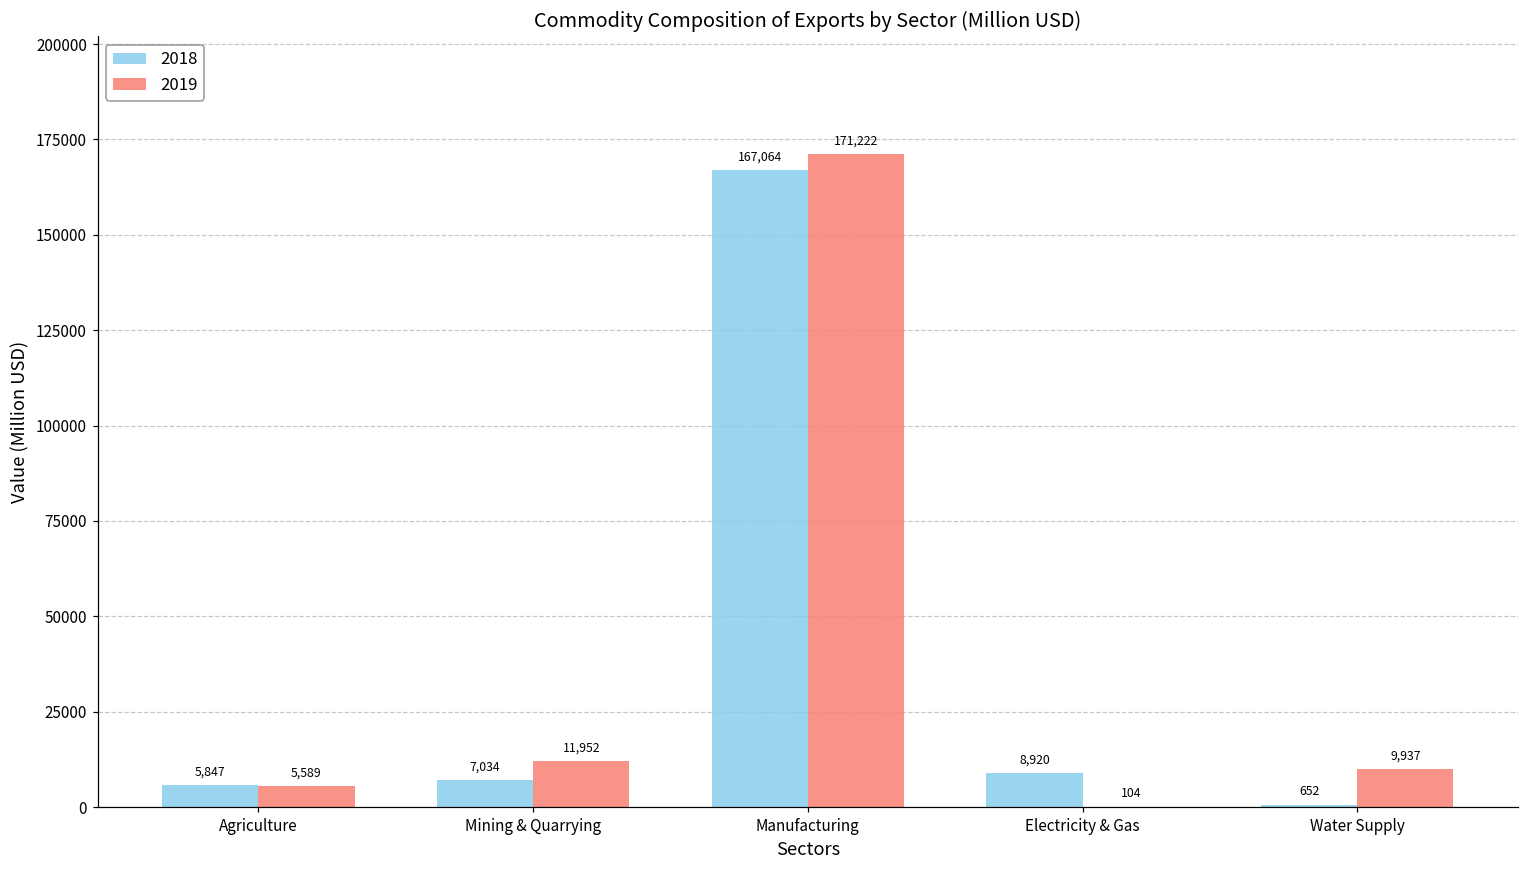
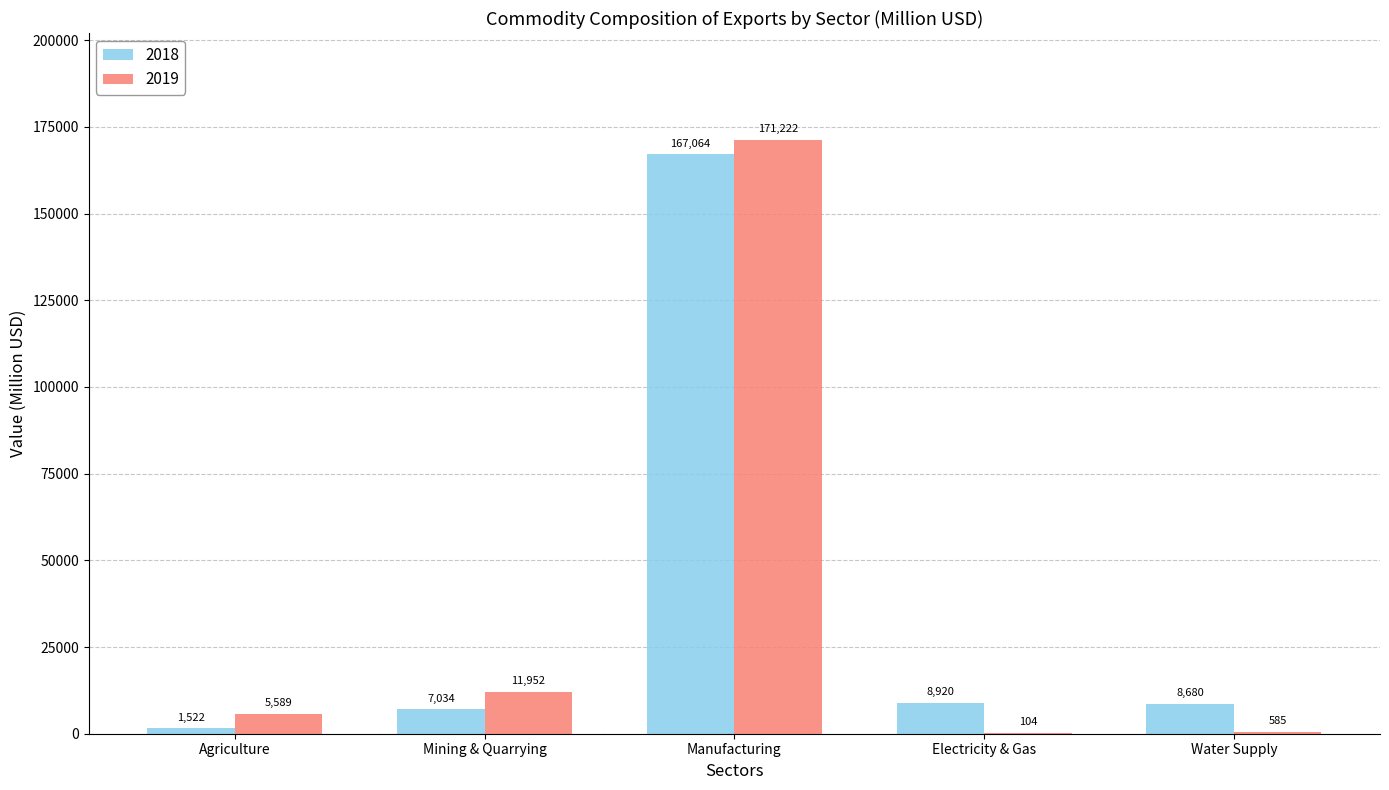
2018, Agriculture: 5,847 -> 1,522
2018, Water Supply: 652 -> 8,680
2019, Water Supply: 9,937 -> 585
